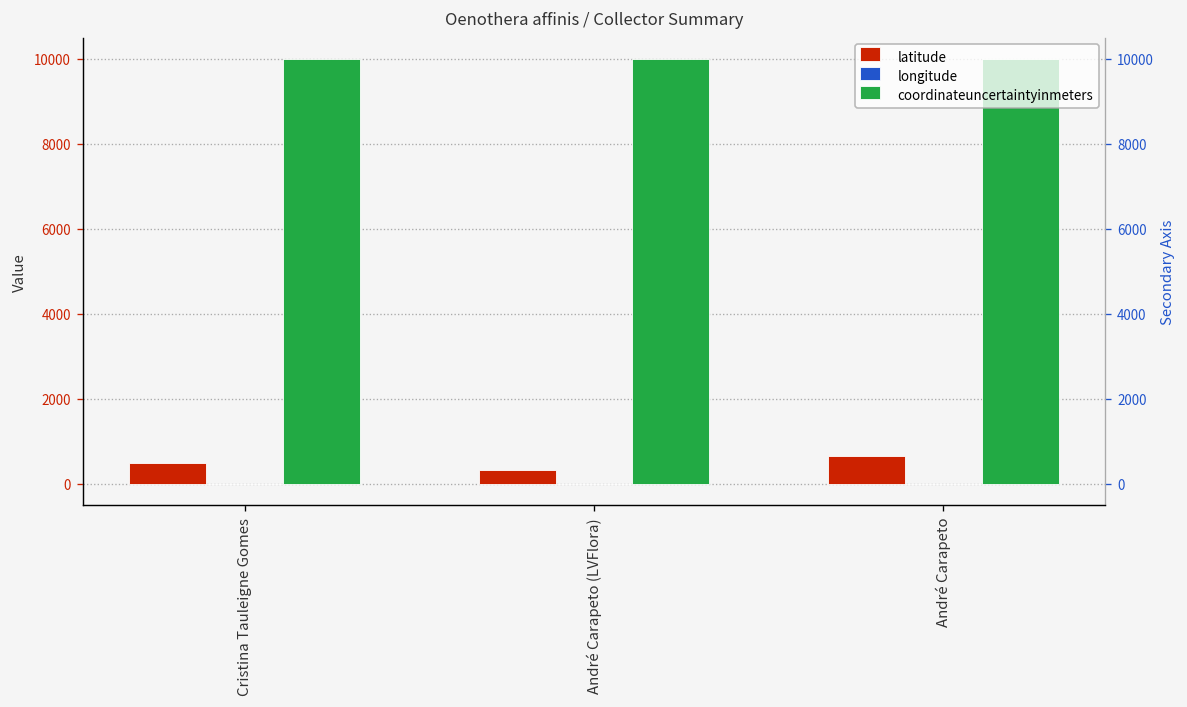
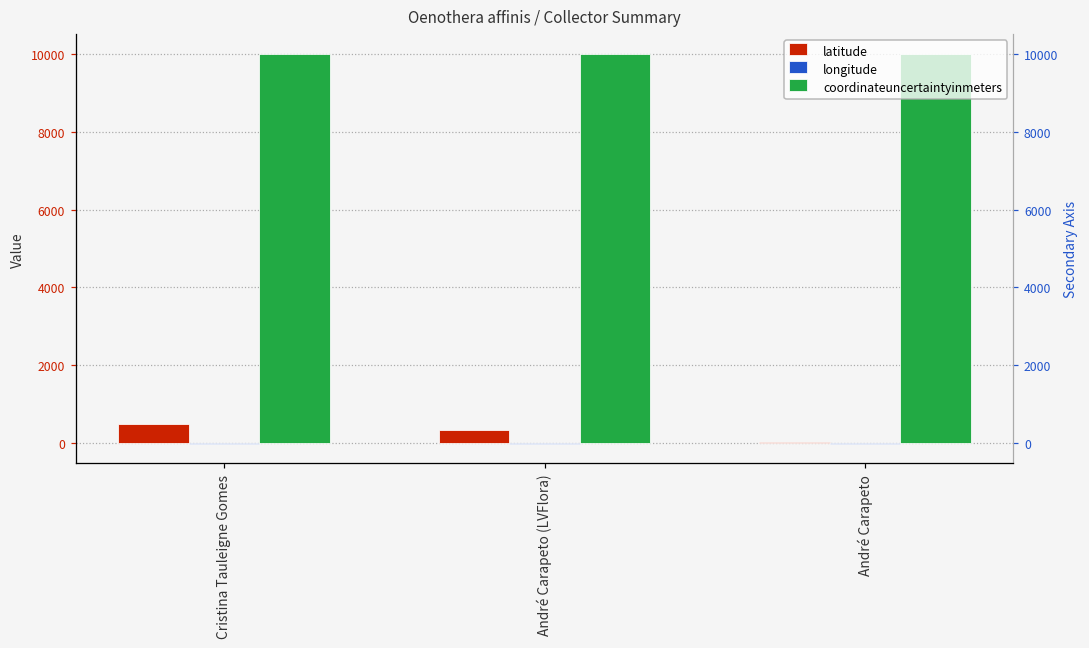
latitude, André Carapeto: 600 -> 0
